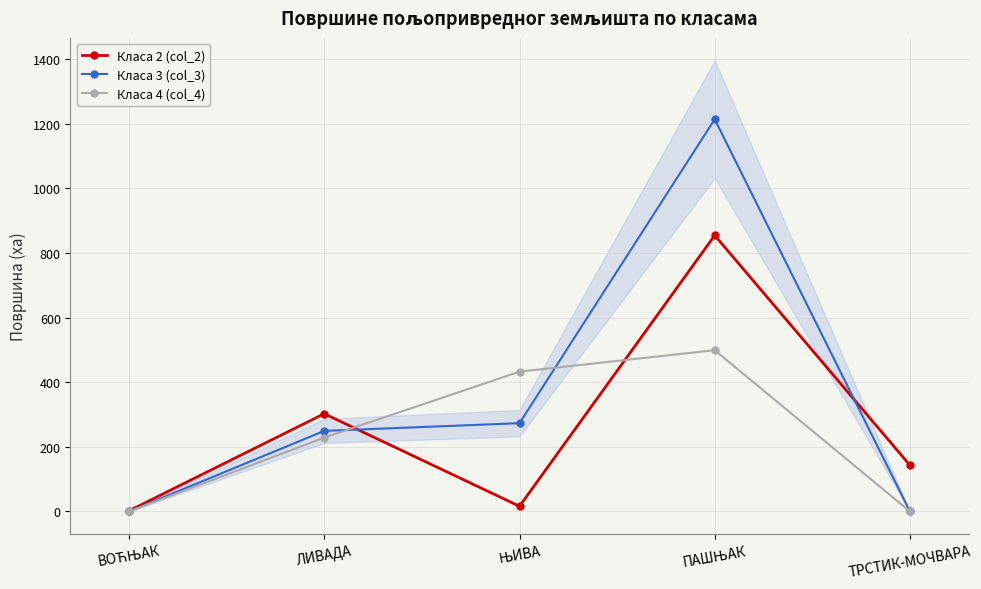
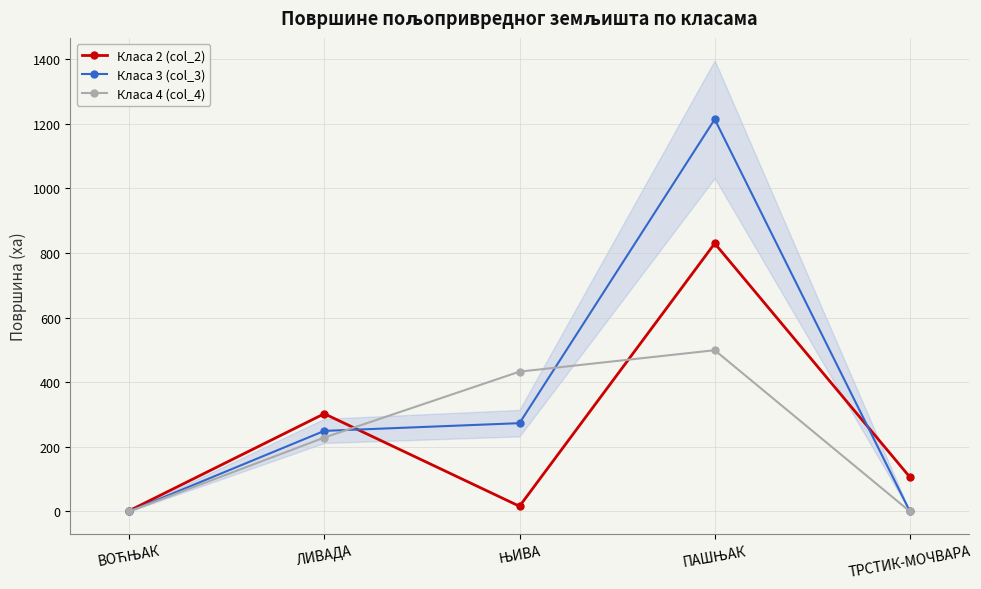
Класа 2 (col_2), ПАШЊАК: 850 -> 830
Класа 2 (col_2), ТРСТИК-МОЧВАРА: 140 -> 110
